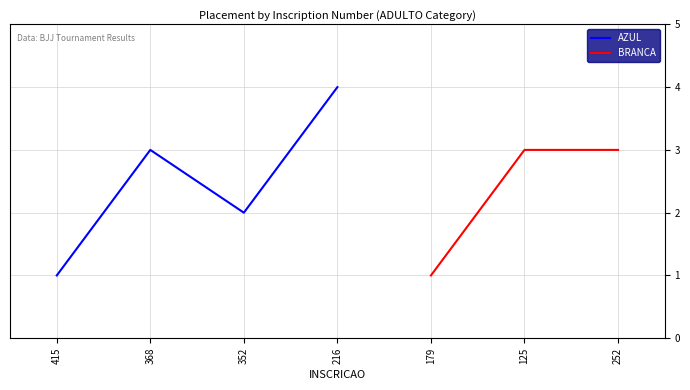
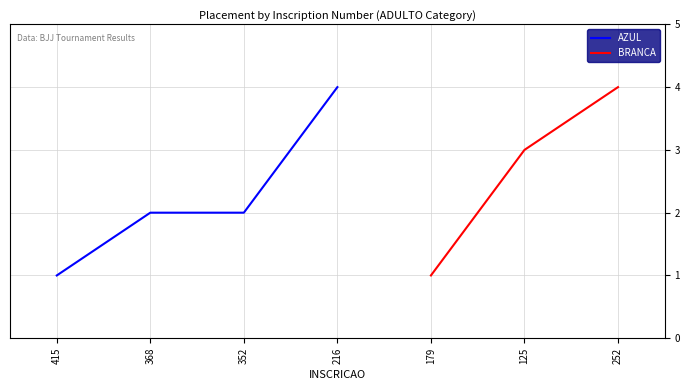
AZUL, 368: 3 -> 2
BRANCA, 252: 3 -> 4
